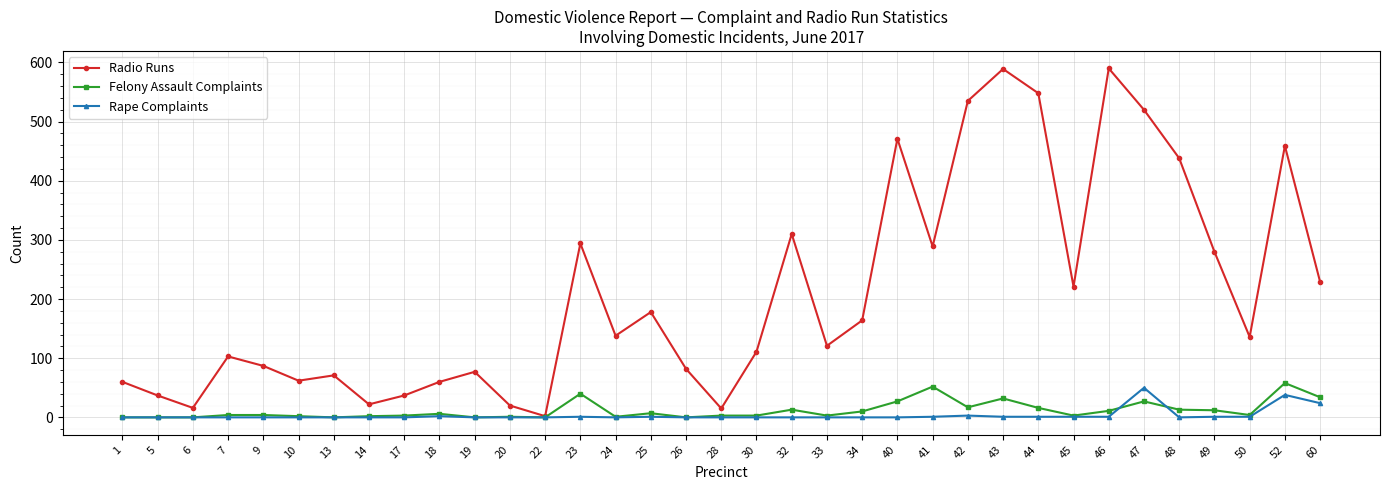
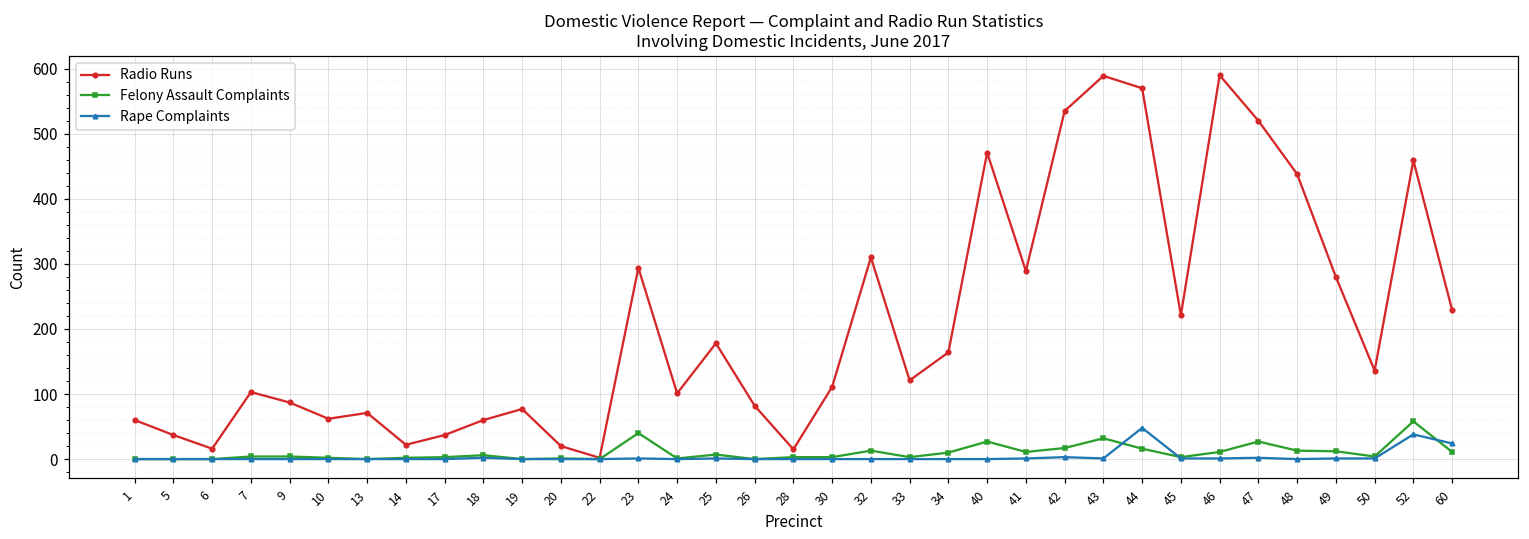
Radio Runs, 24: 140 -> 100
Felony Assault Complaints, 41: 50 -> 10
Radio Runs, 44: 550 -> 570
Rape Complaints, 44: 0 -> 50
Rape Complaints, 47: 50 -> 0
Felony Assault Complaints, 60: 30 -> 10
